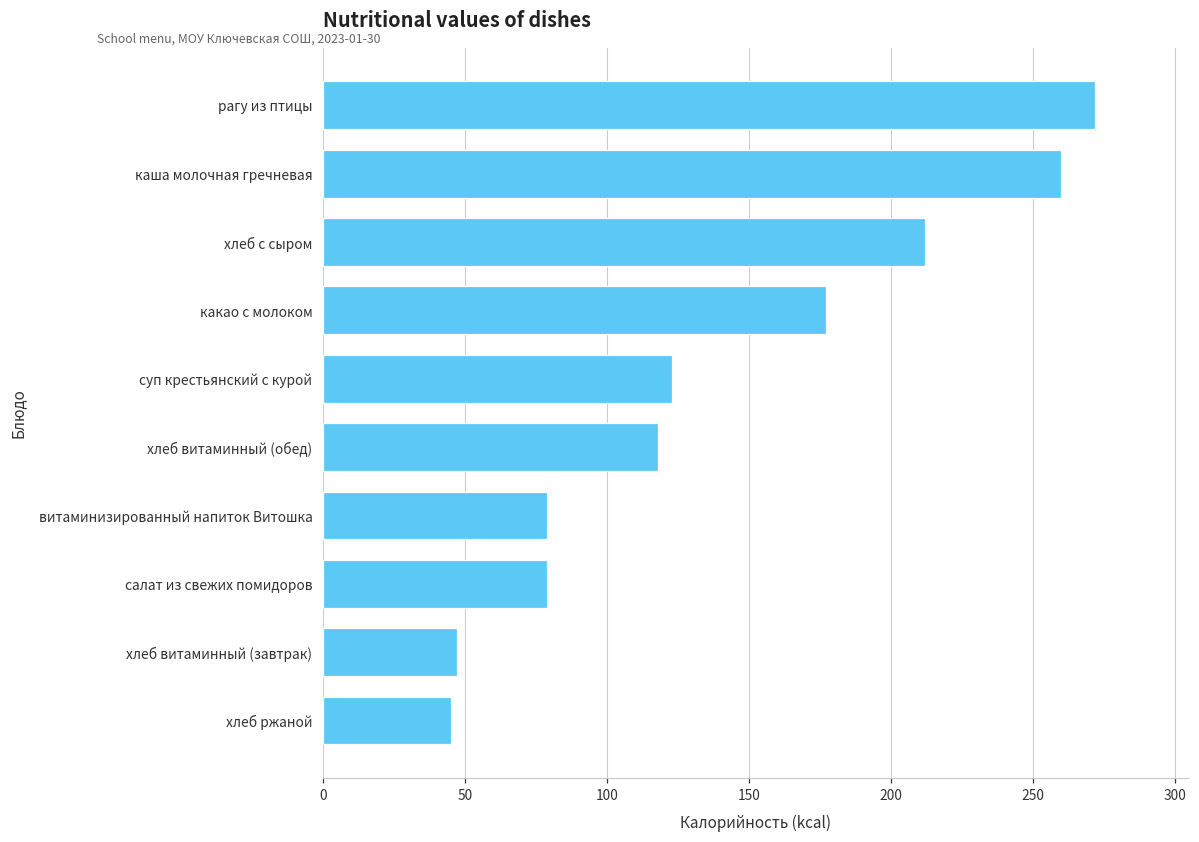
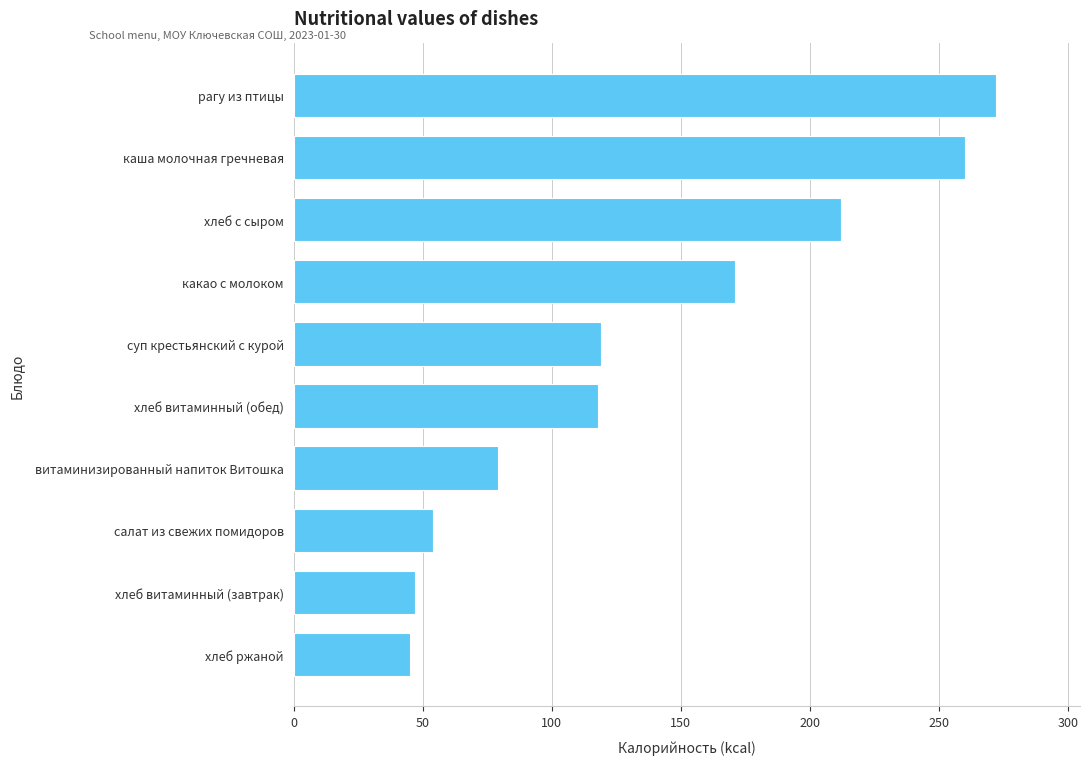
какао с молоком: 177 -> 171
суп крестьянский с курой: 123 -> 119
салат из свежих помидоров: 79 -> 54
